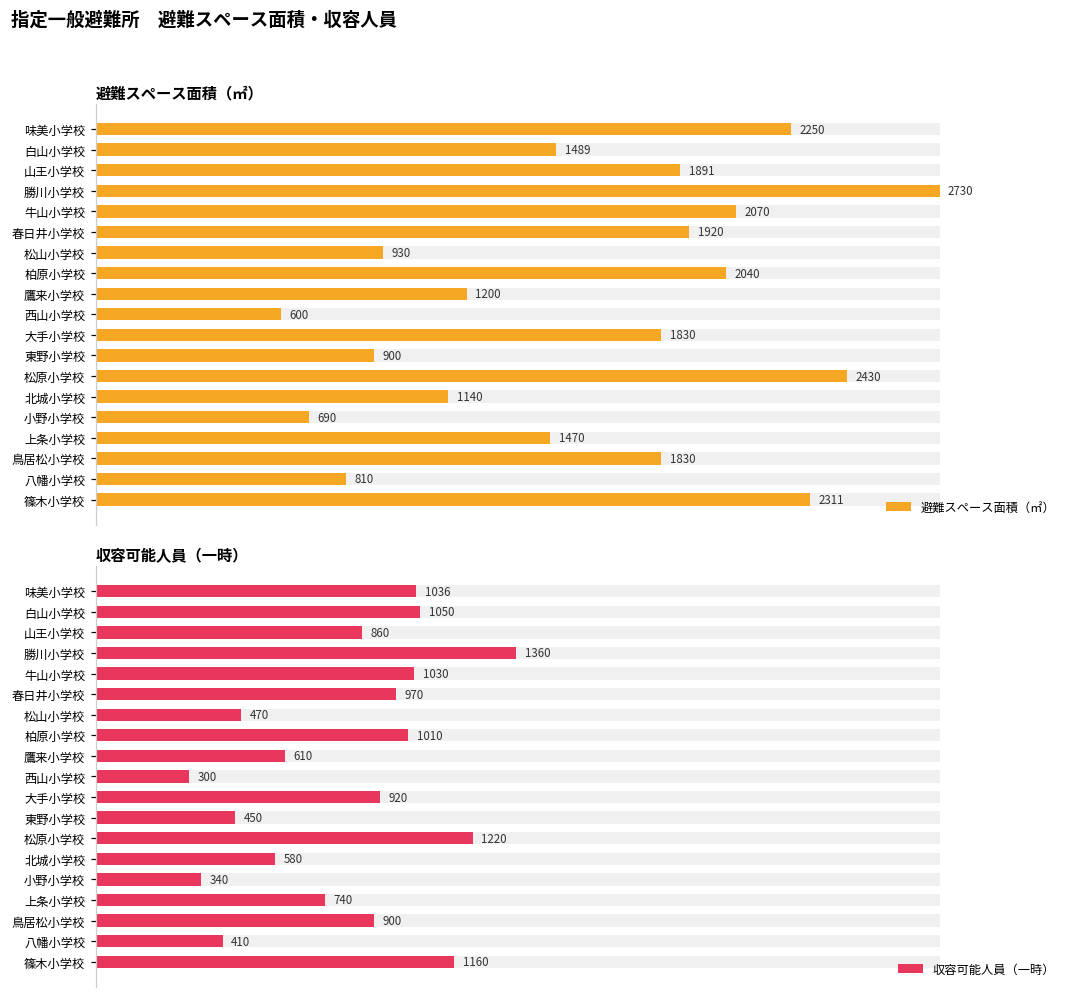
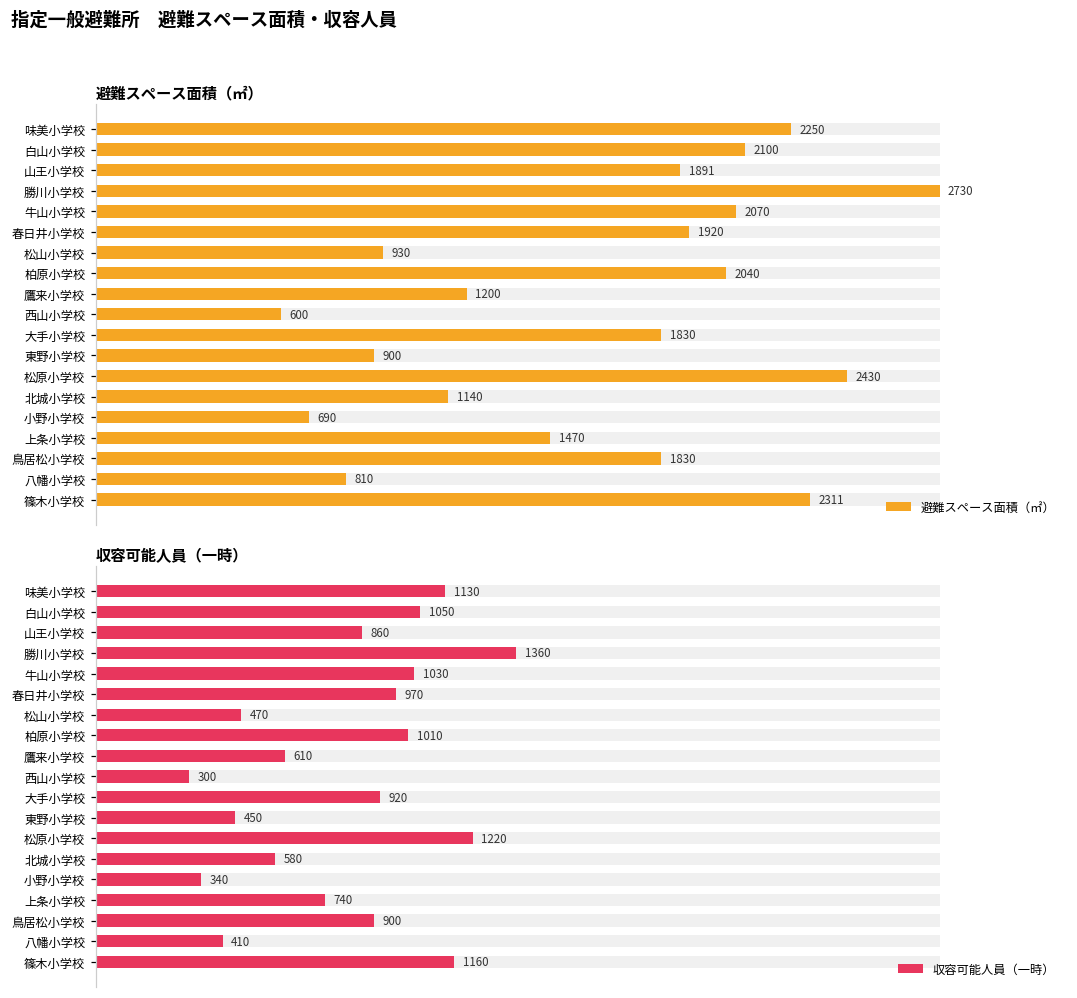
避難スペース面積（㎡）, 避難スペース面積（㎡）, 白山小学校: 1489 -> 2100
収容可能人員（一時）, 収容可能人員（一時）, 味美小学校: 1036 -> 1130
